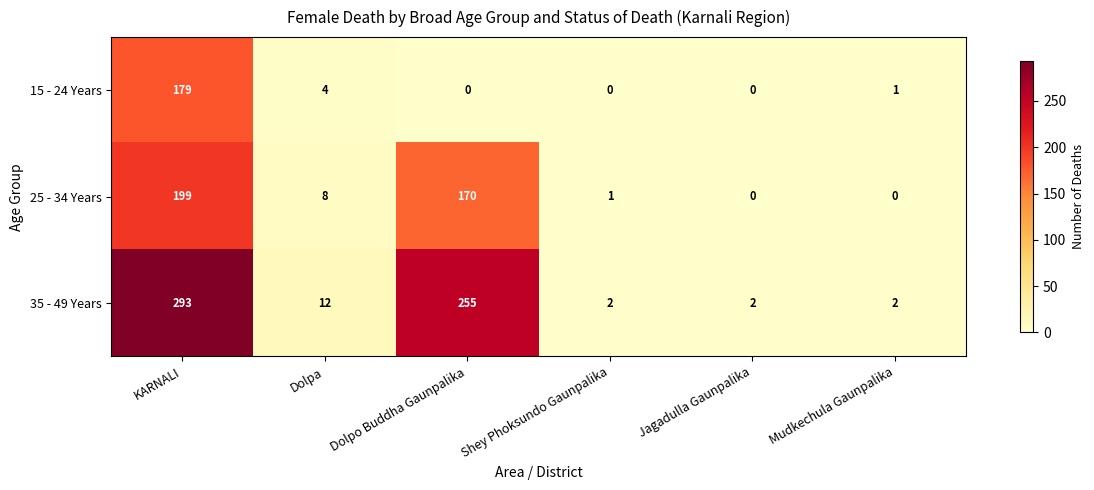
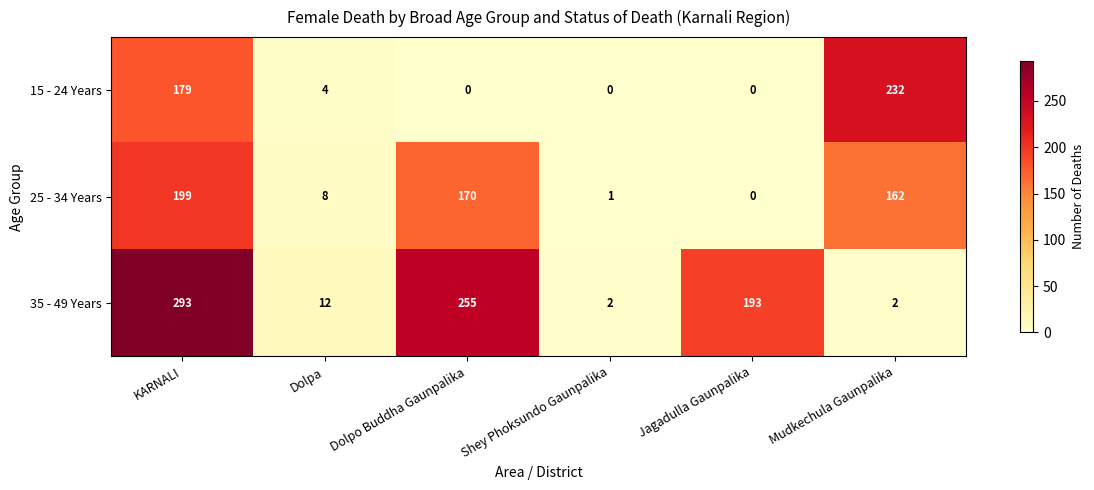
15 - 24 Years, Mudkechula Gaunpalika: 1 -> 232
25 - 34 Years, Mudkechula Gaunpalika: 0 -> 162
35 - 49 Years, Jagadulla Gaunpalika: 2 -> 193
